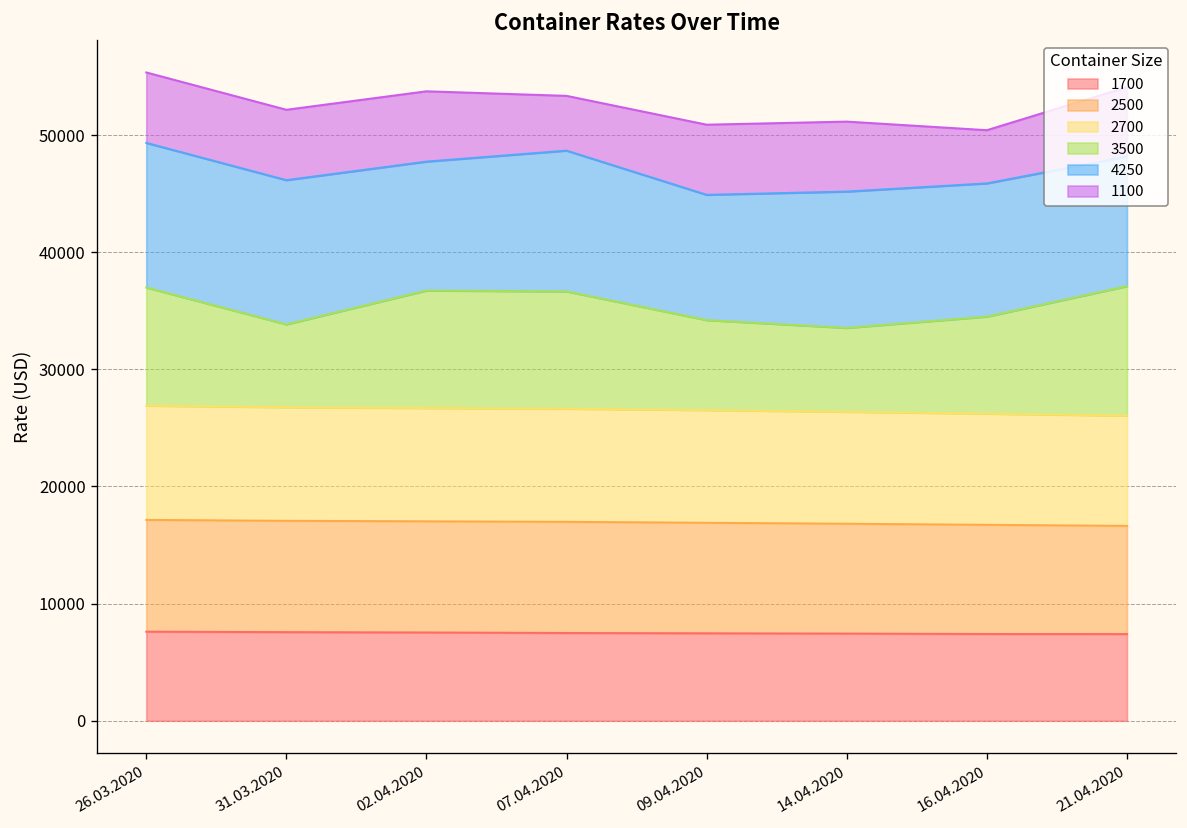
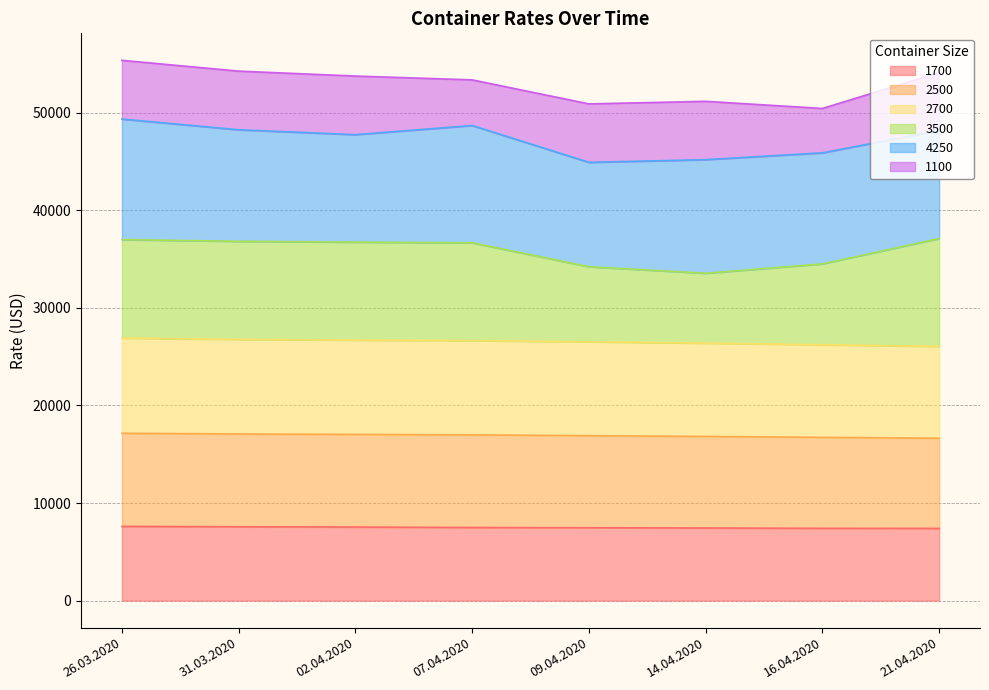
3500, 31.03.2020: 7000 -> 10000
4250, 31.03.2020: 12000 -> 11000
